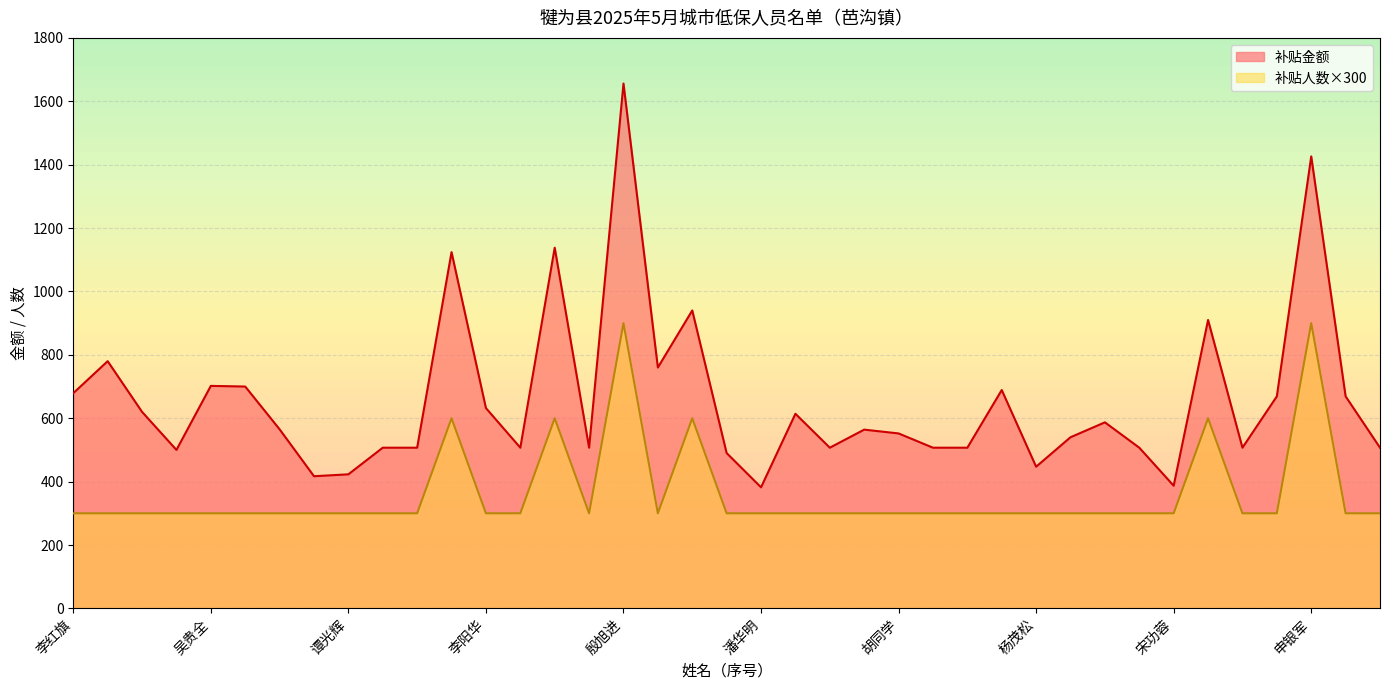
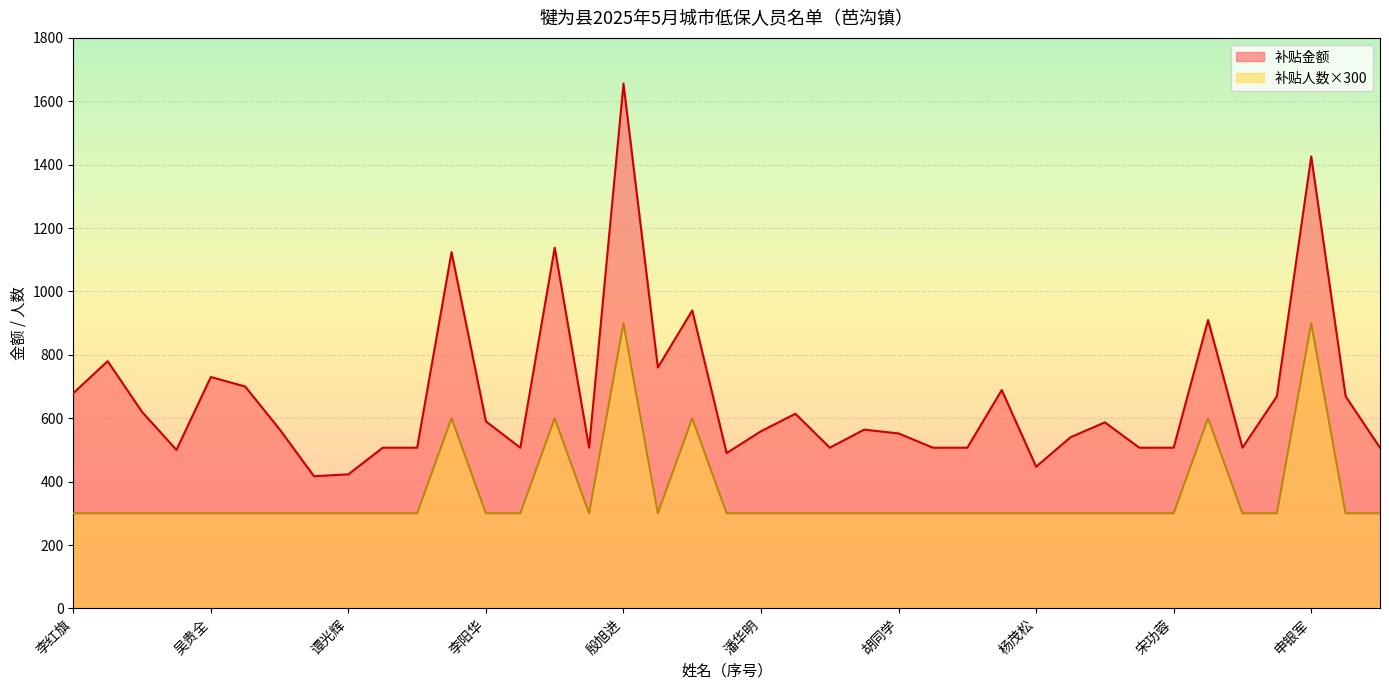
补贴金额, 吴贵全: 700 -> 730
补贴金额, 李阳华: 630 -> 590
补贴金额, 潘华明: 380 -> 560
补贴金额, 宋功蓉: 390 -> 510
